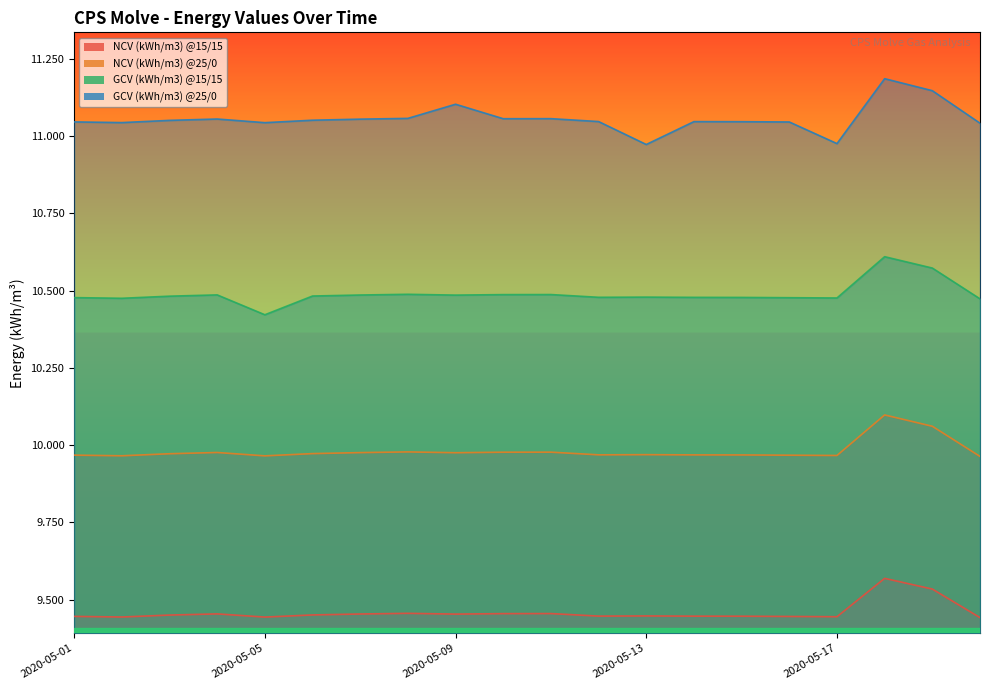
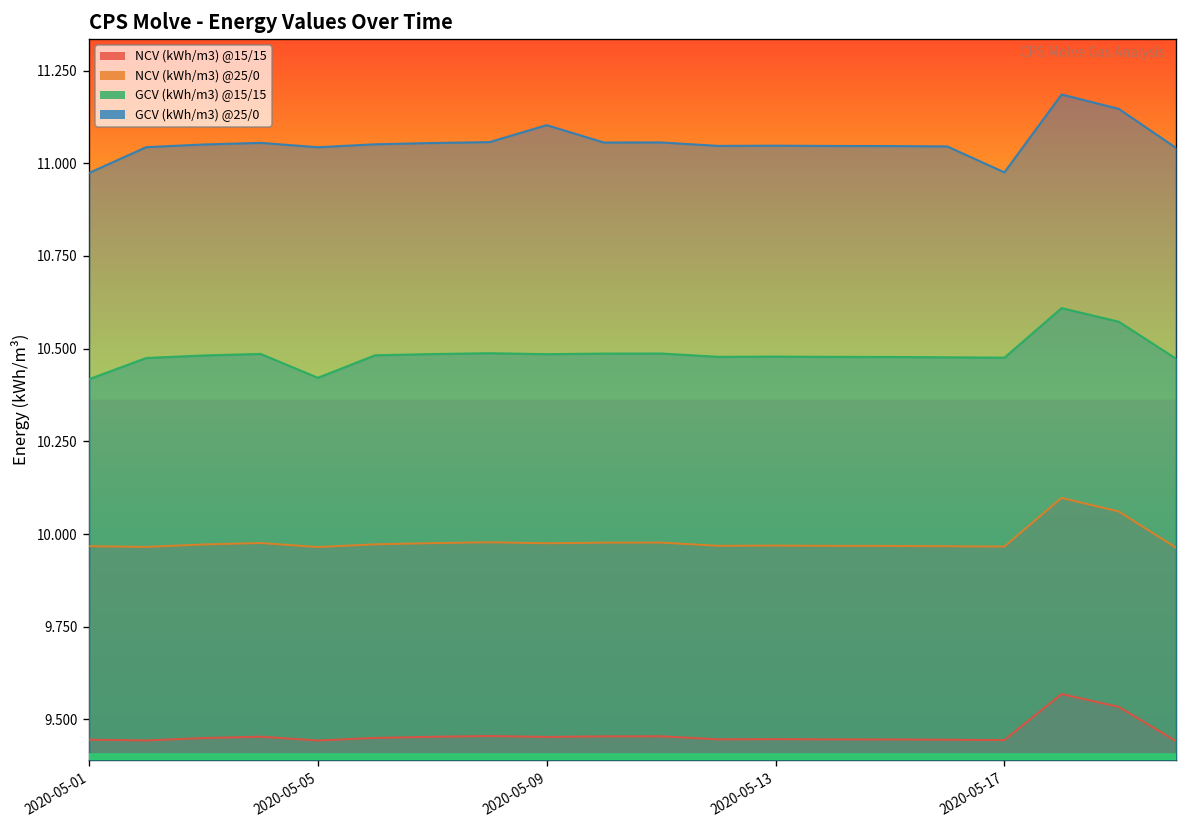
GCV (kWh/m3) @15/15, 2020-05-01: 10.48 -> 10.42
GCV (kWh/m3) @25/0, 2020-05-01: 11.05 -> 10.97
GCV (kWh/m3) @25/0, 2020-05-13: 10.97 -> 11.05
